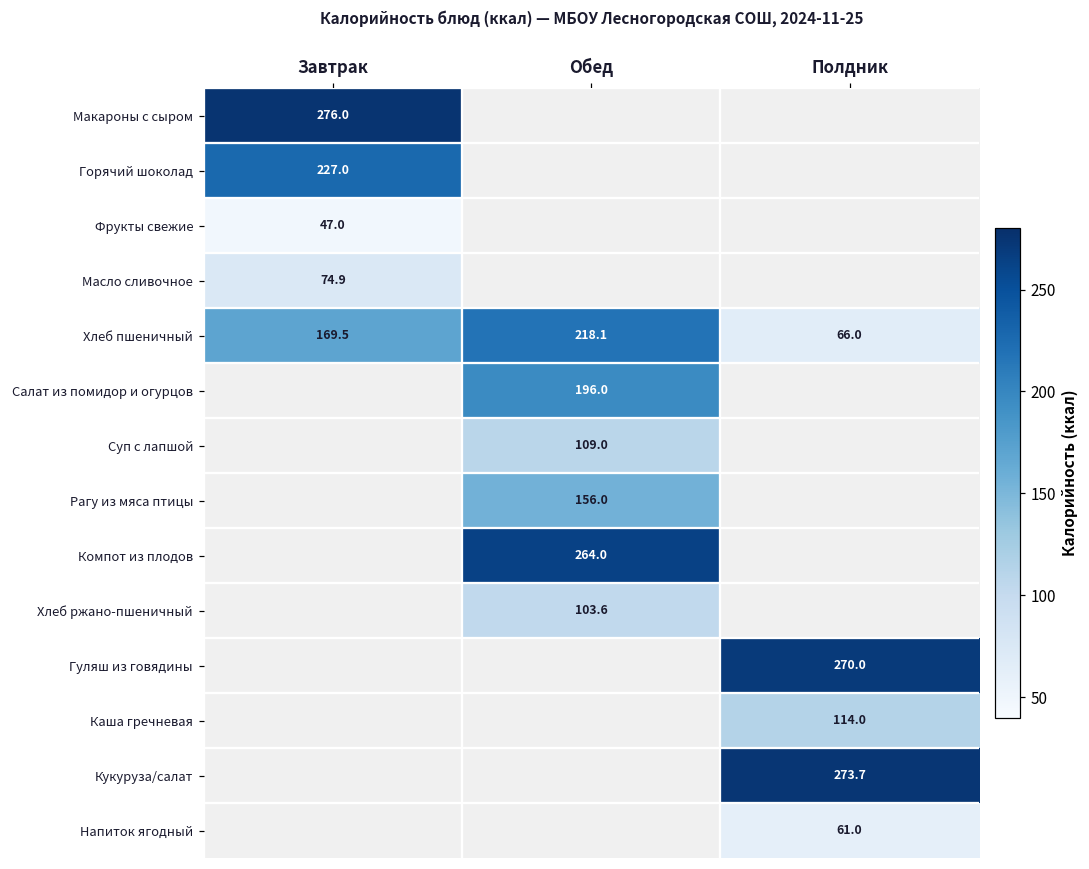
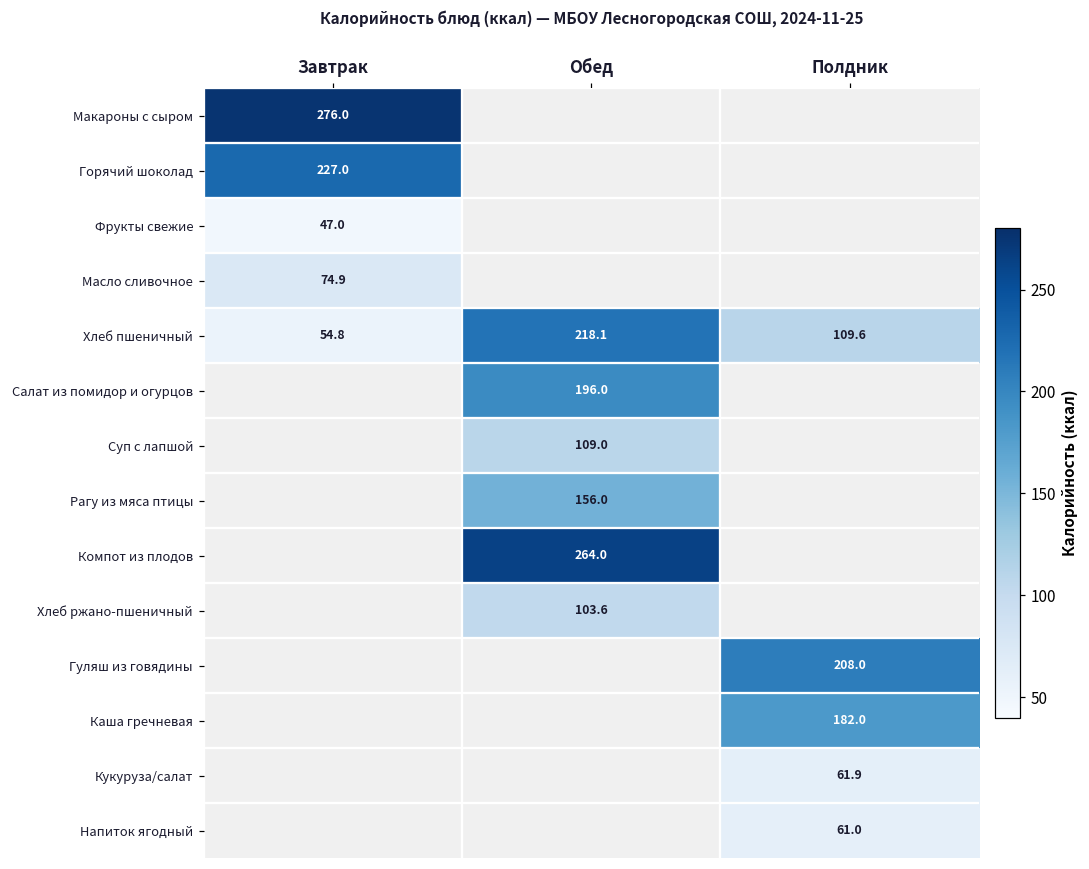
Хлеб пшеничный, Завтрак: 169.5 -> 54.8
Хлеб пшеничный, Полдник: 66.0 -> 109.6
Гуляш из говядины, Полдник: 270.0 -> 208.0
Каша гречневая, Полдник: 114.0 -> 182.0
Кукуруза/салат, Полдник: 273.7 -> 61.9
